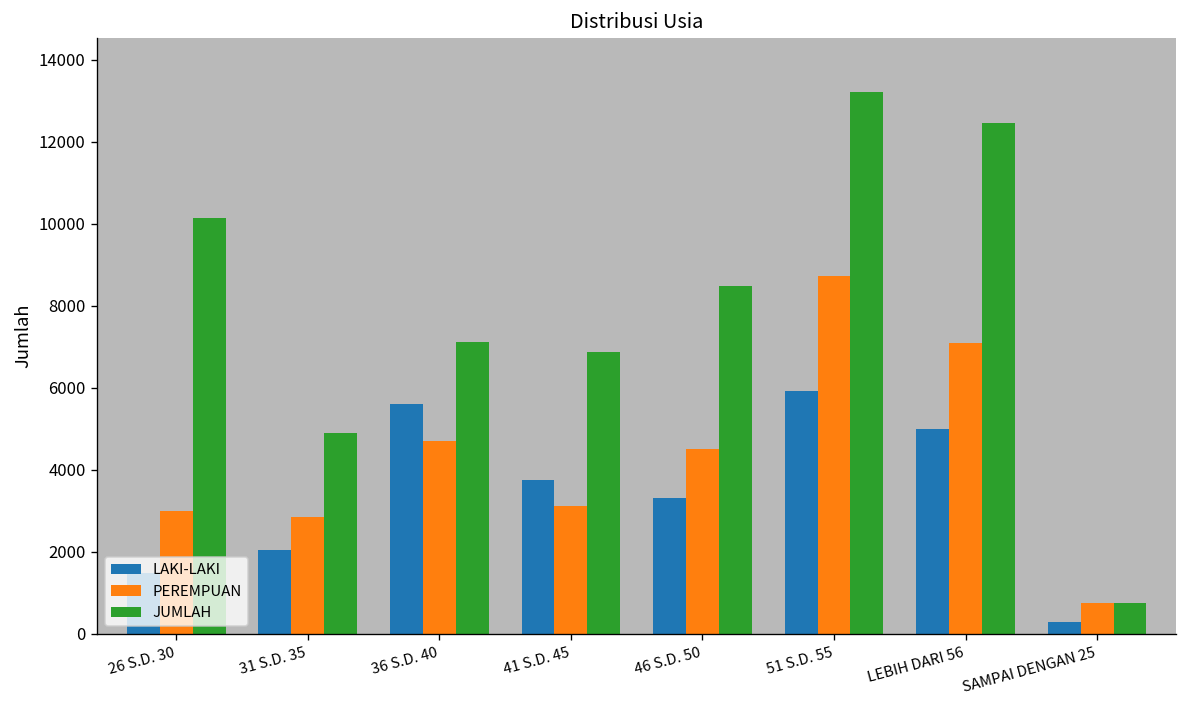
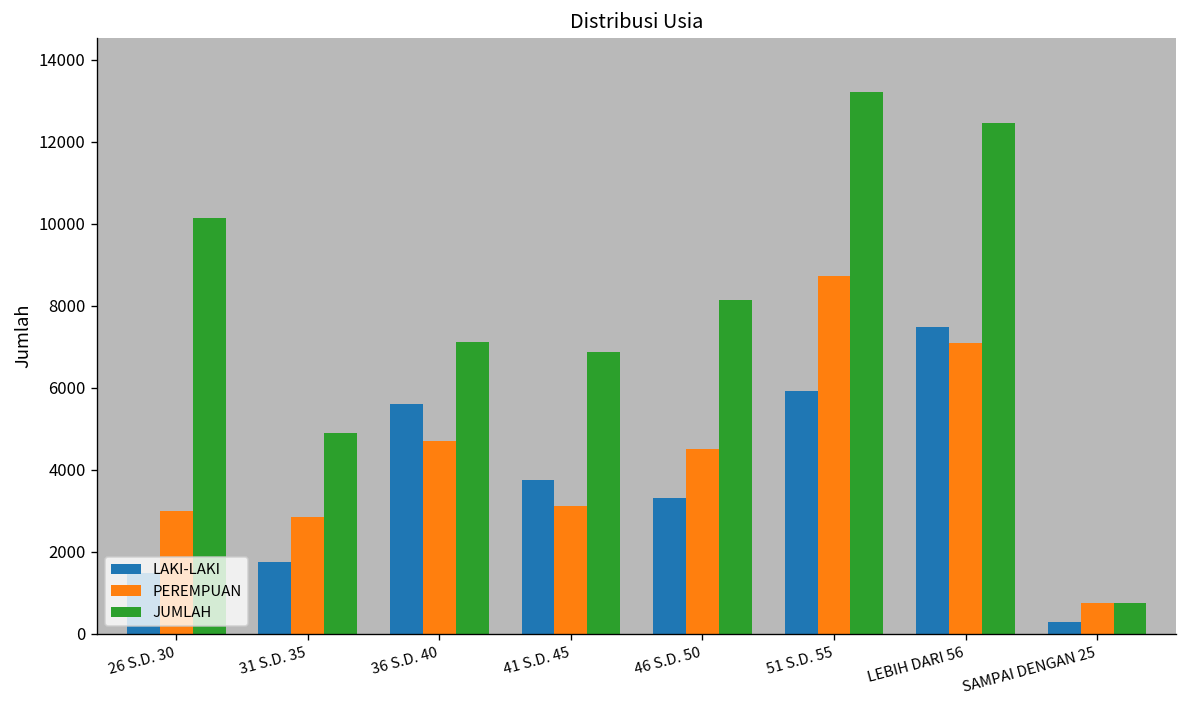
LAKI-LAKI, 31 S.D. 35: 2100 -> 1700
JUMLAH, 46 S.D. 50: 8500 -> 8100
LAKI-LAKI, LEBIH DARI 56: 5000 -> 7500
